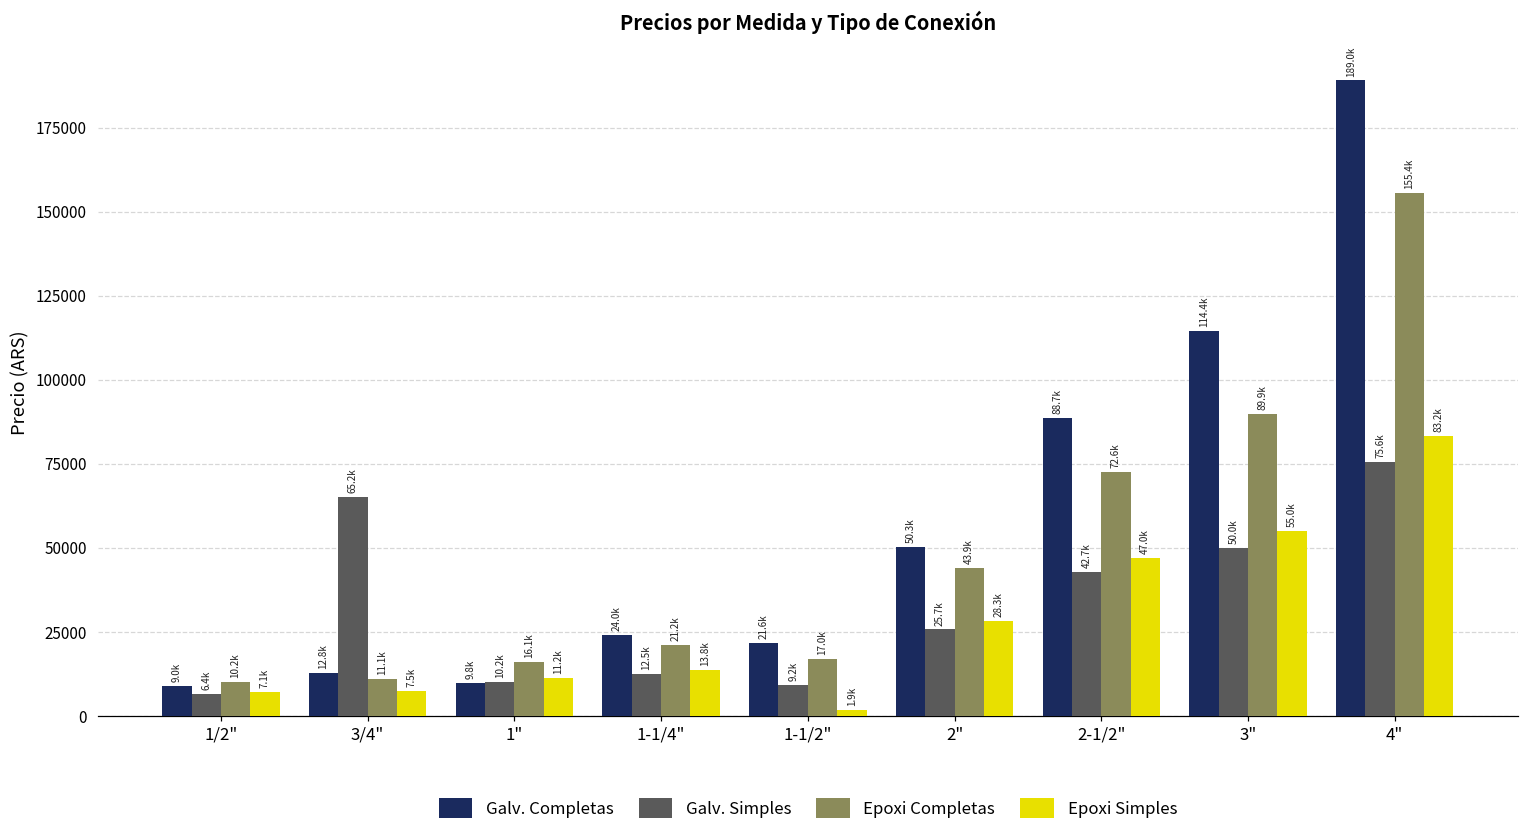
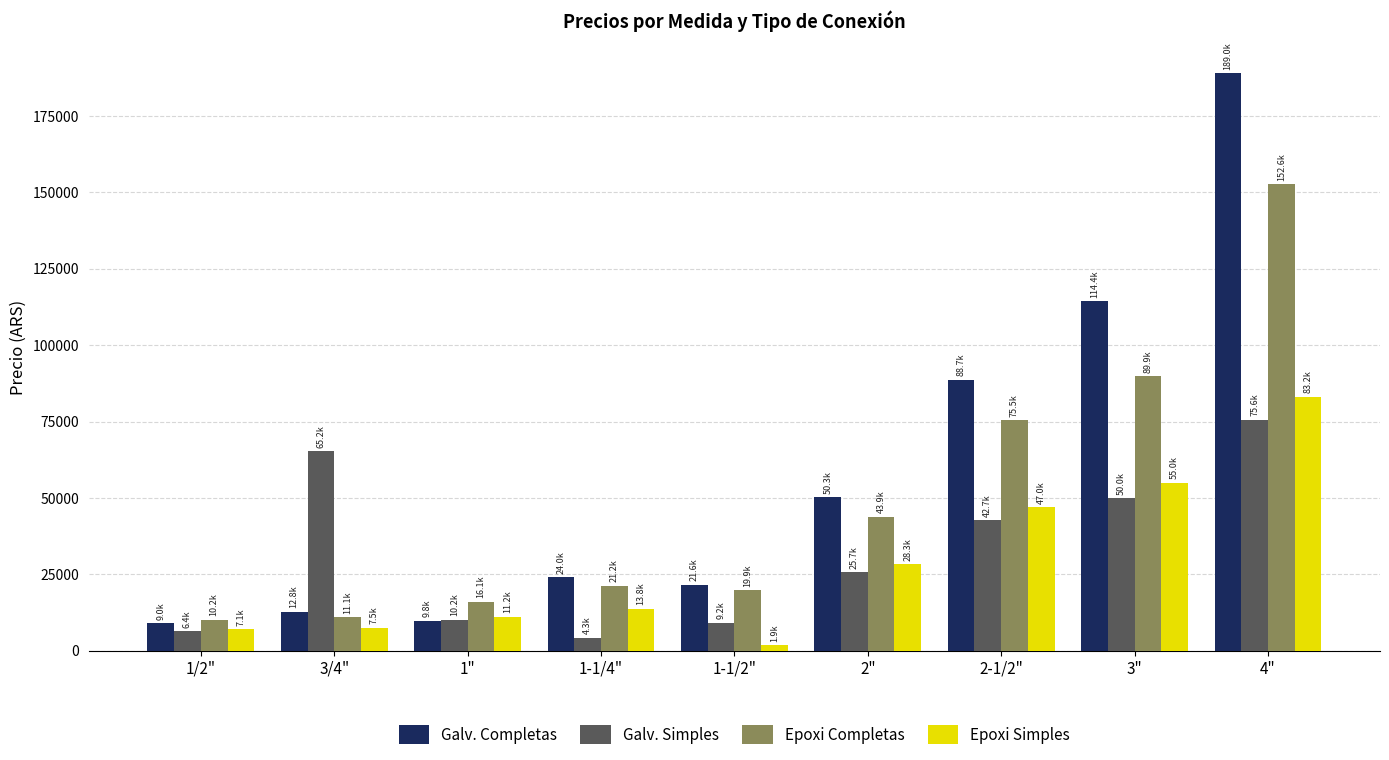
Galv. Simples, 1-1/4": 12.5k -> 4.3k
Epoxi Completas, 1-1/2": 17.0k -> 19.9k
Epoxi Completas, 2-1/2": 72.6k -> 75.5k
Epoxi Completas, 4": 155.4k -> 152.6k
